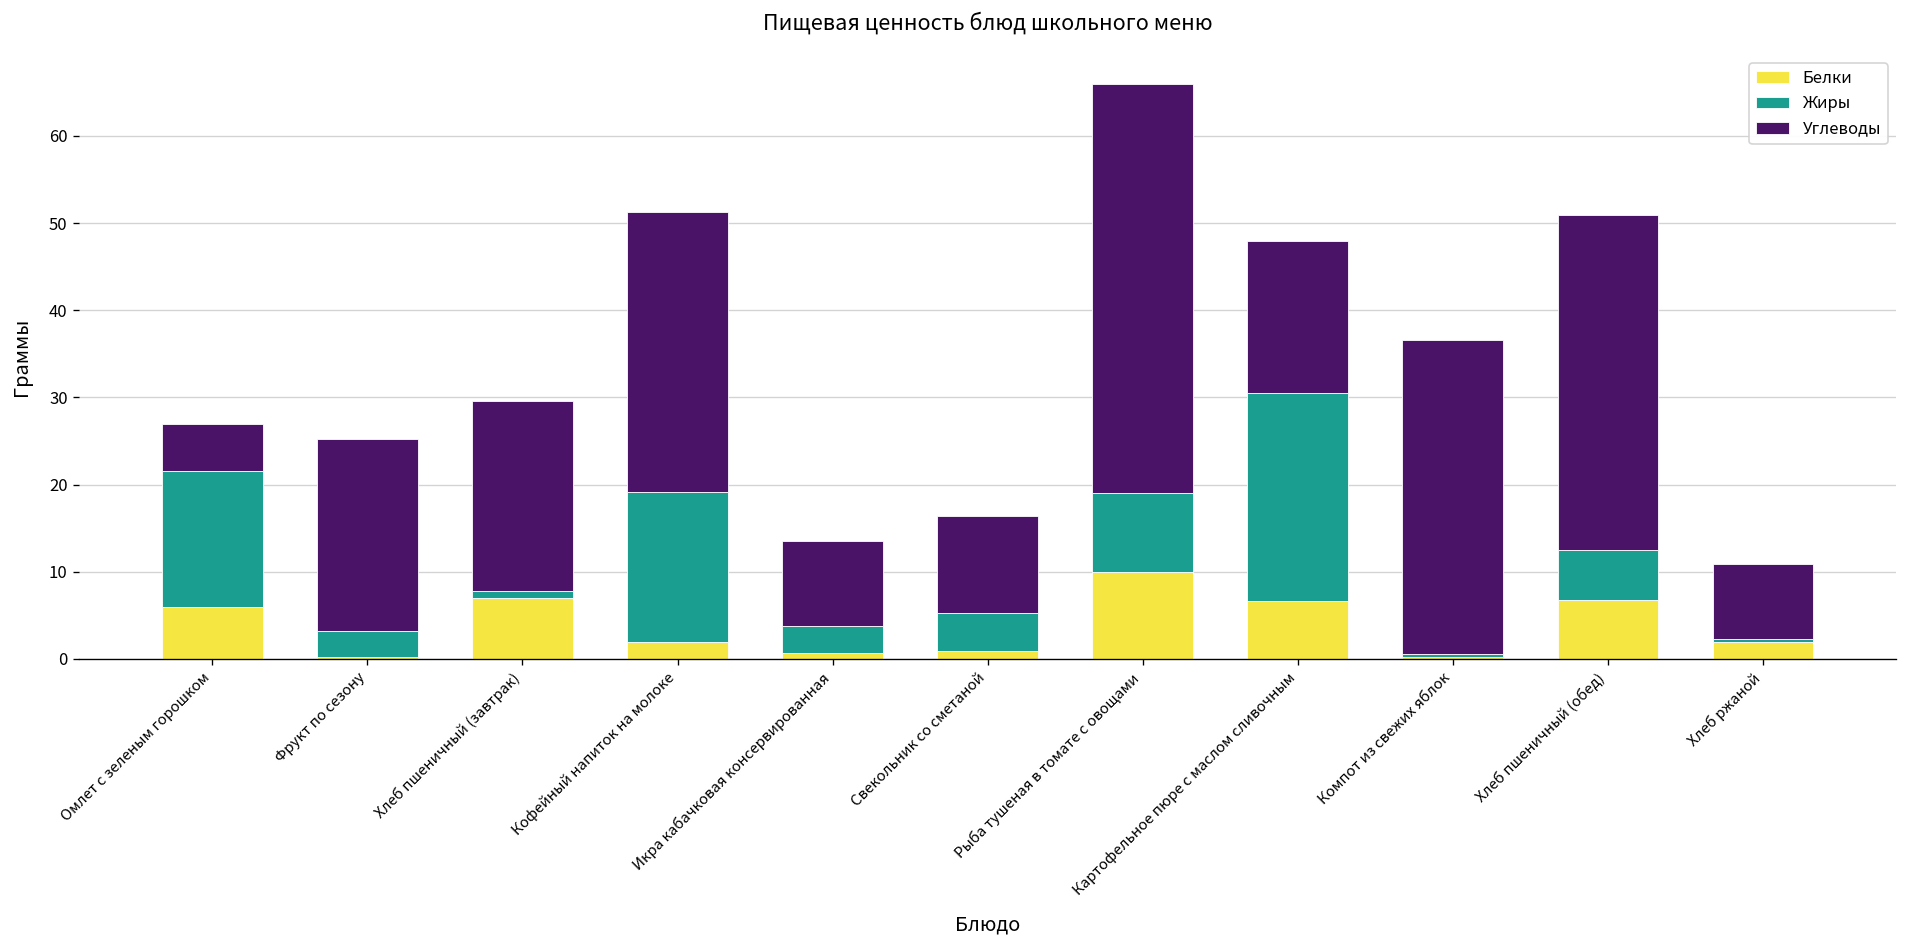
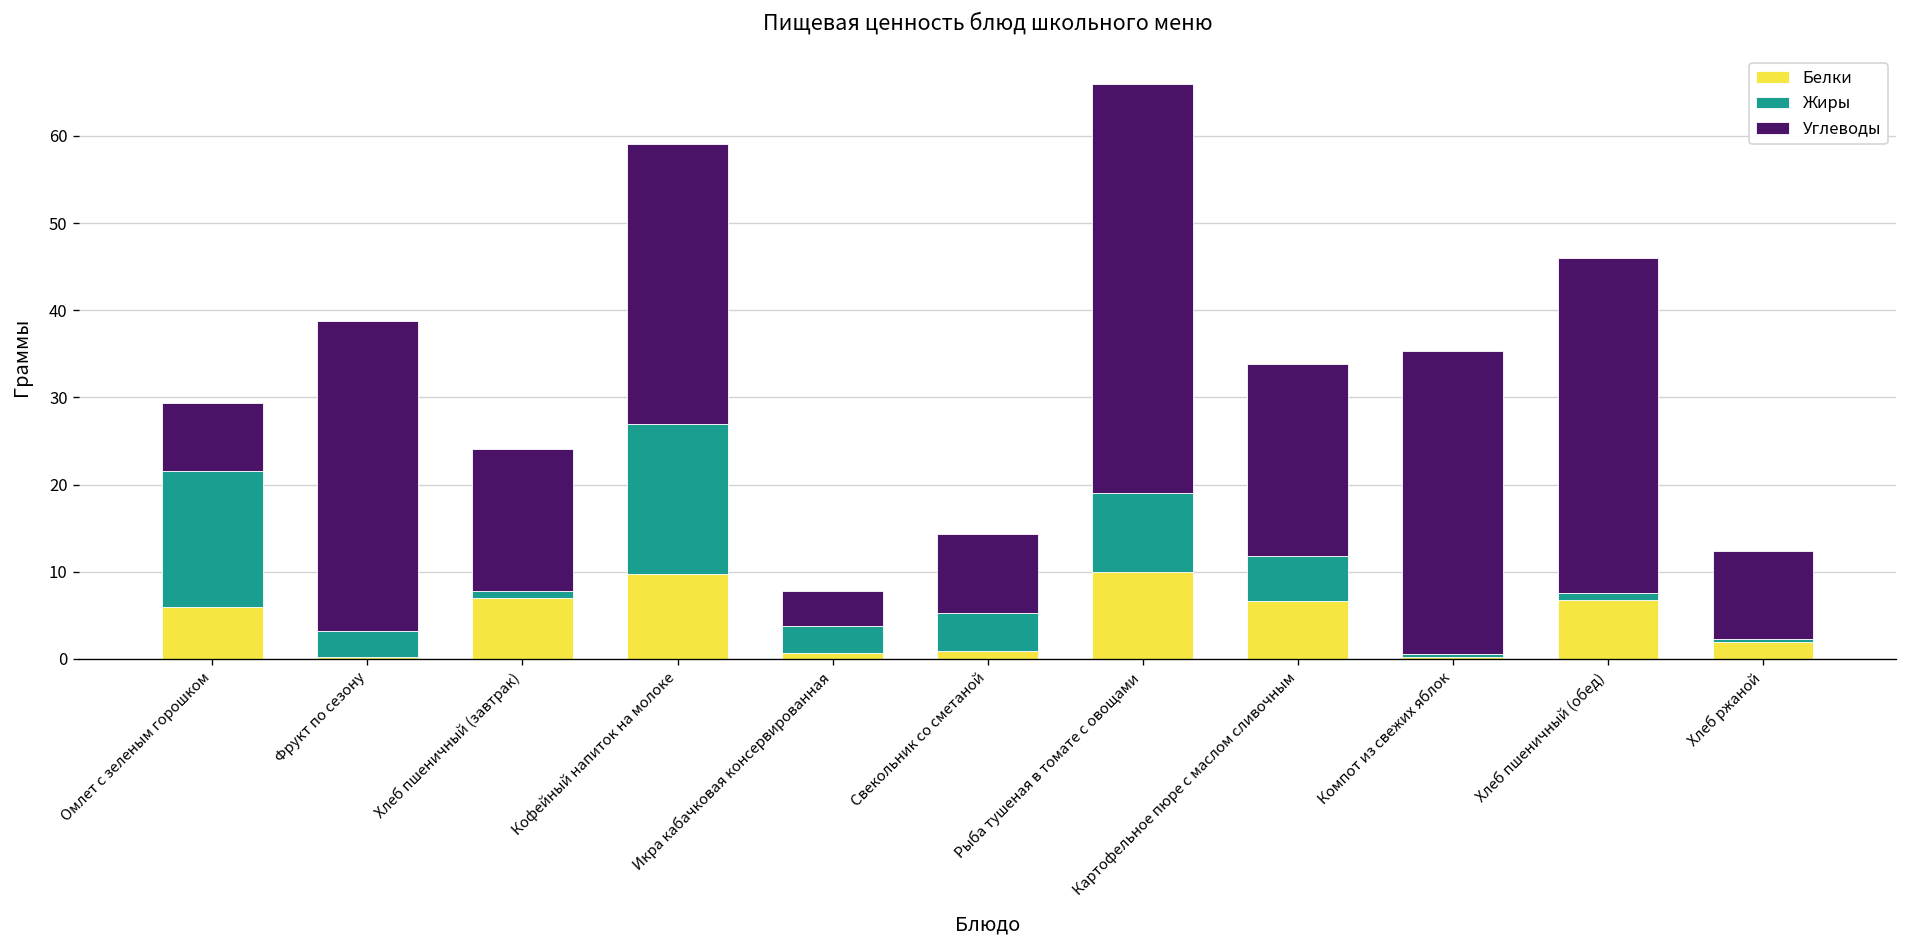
Углеводы, Омлет с зеленым горошком: 5 -> 8
Углеводы, Фрукт по сезону: 22 -> 36
Углеводы, Хлеб пшеничный (завтрак): 22 -> 16
Белки, Кофейный напиток на молоке: 2 -> 10
Углеводы, Икра кабачковая консервированная: 10 -> 4
Углеводы, Свекольник со сметаной: 11 -> 9
Жиры, Картофельное пюре с маслом сливочным: 24 -> 5
Углеводы, Картофельное пюре с маслом сливочным: 18 -> 22
Углеводы, Компот из свежих яблок: 36 -> 35
Жиры, Хлеб пшеничный (обед): 6 -> 1
Углеводы, Хлеб ржаной: 9 -> 10
